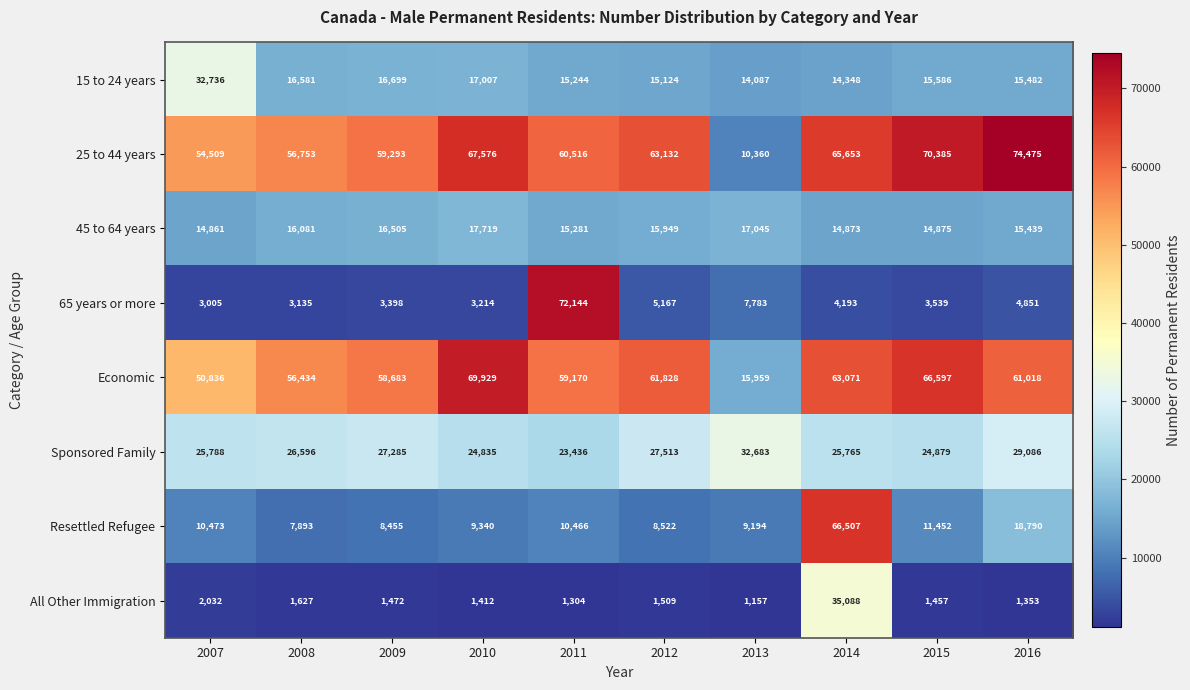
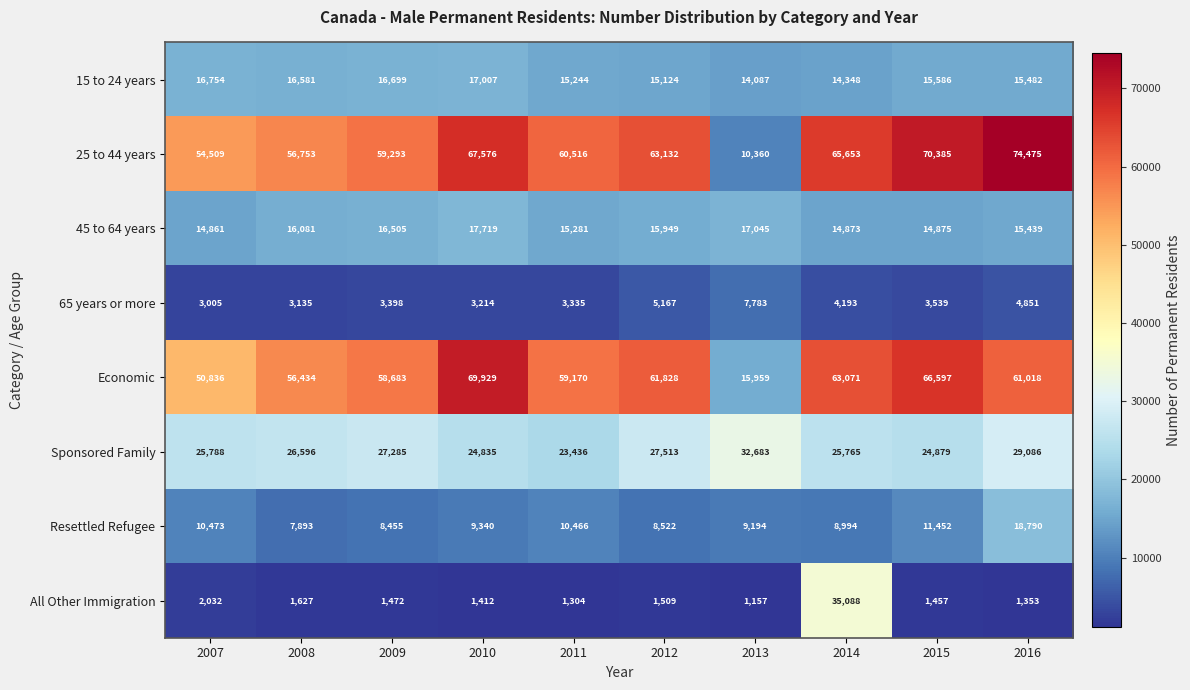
15 to 24 years, 2007: 32,736 -> 16,754
65 years or more, 2011: 72,144 -> 3,335
Resettled Refugee, 2014: 66,507 -> 8,994
